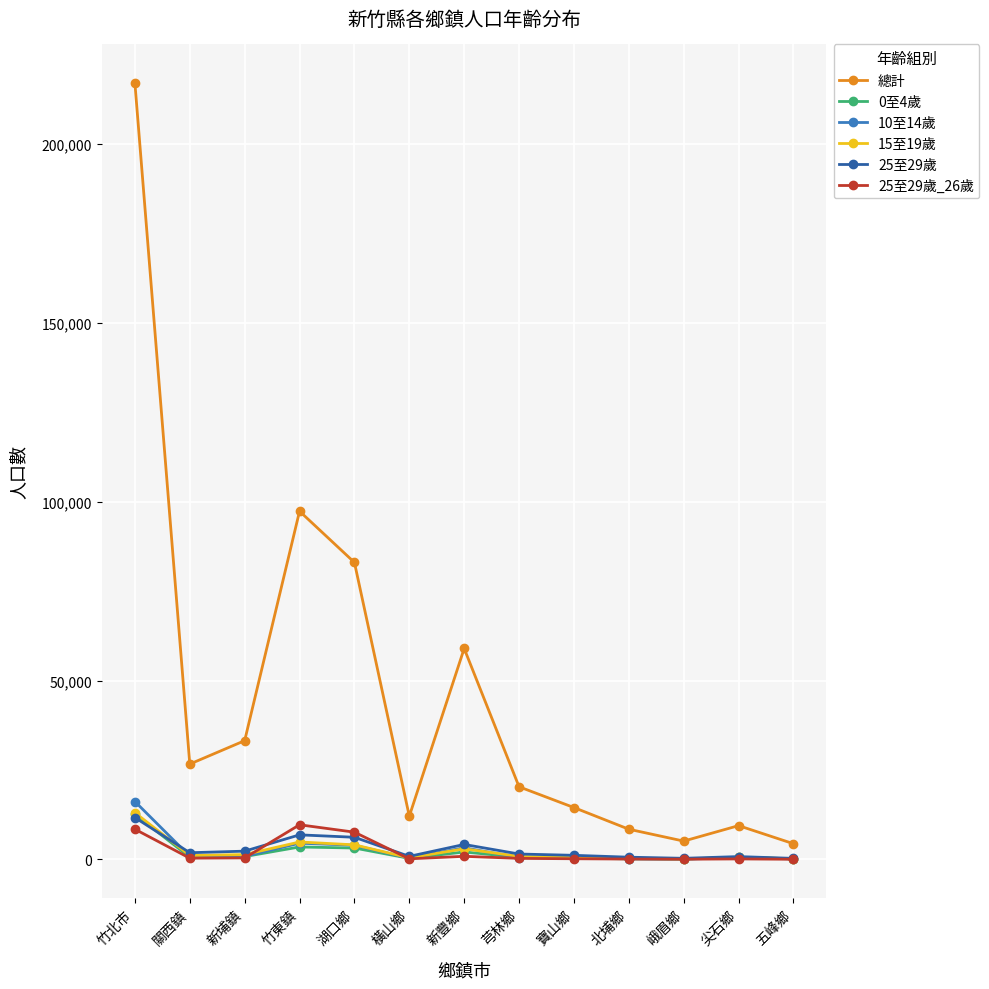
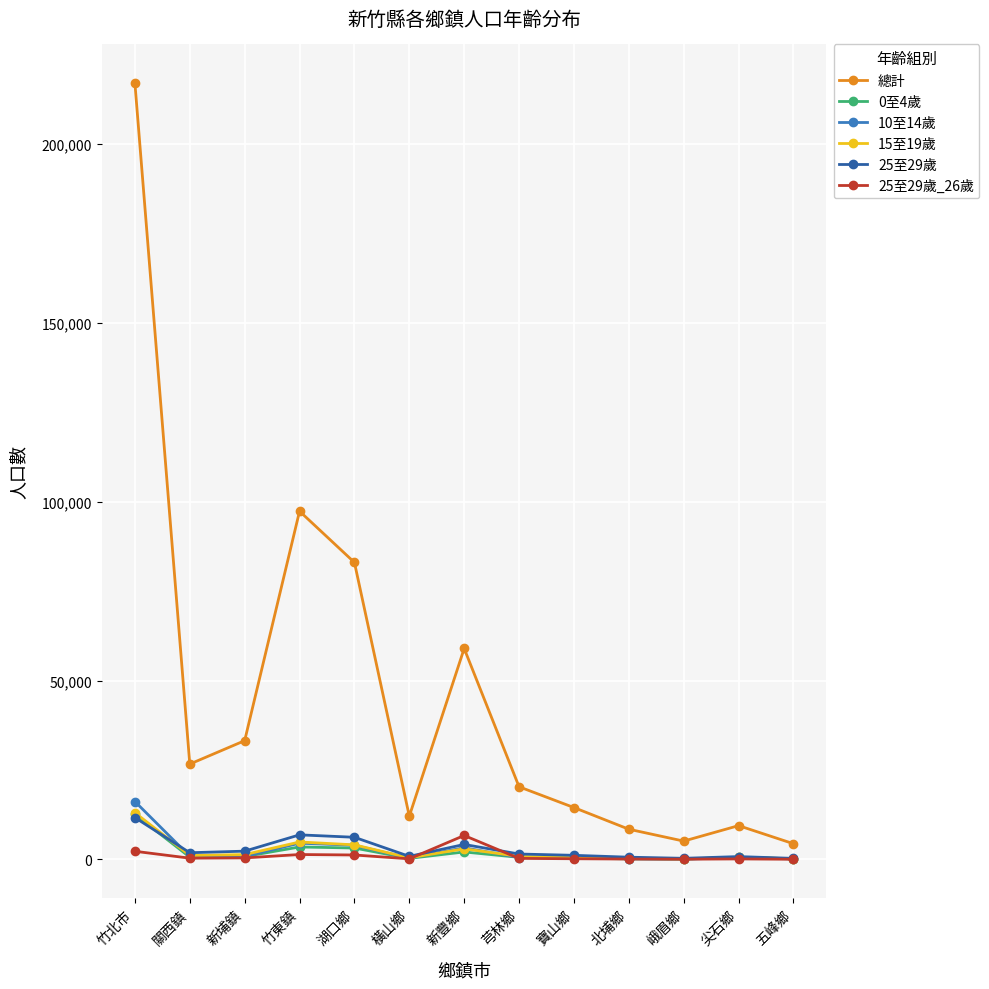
25至29歲_26歲, 竹北市: 8,000 -> 2,000
25至29歲_26歲, 竹東鎮: 10,000 -> 1,000
25至29歲_26歲, 湖口鄉: 8,000 -> 1,000
25至29歲_26歲, 新豐鄉: 1,000 -> 7,000
